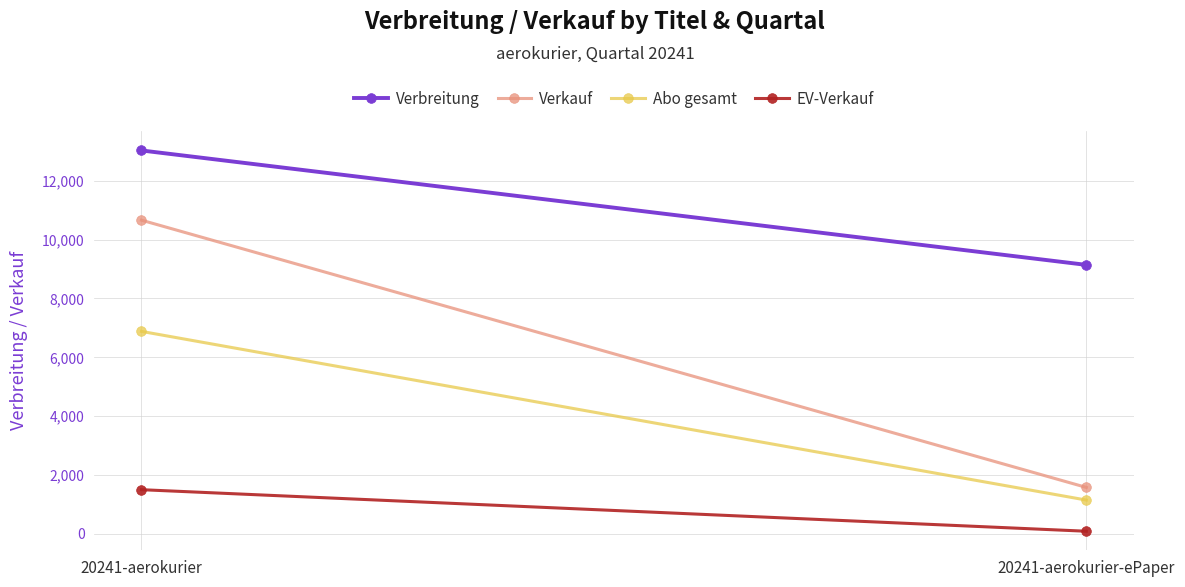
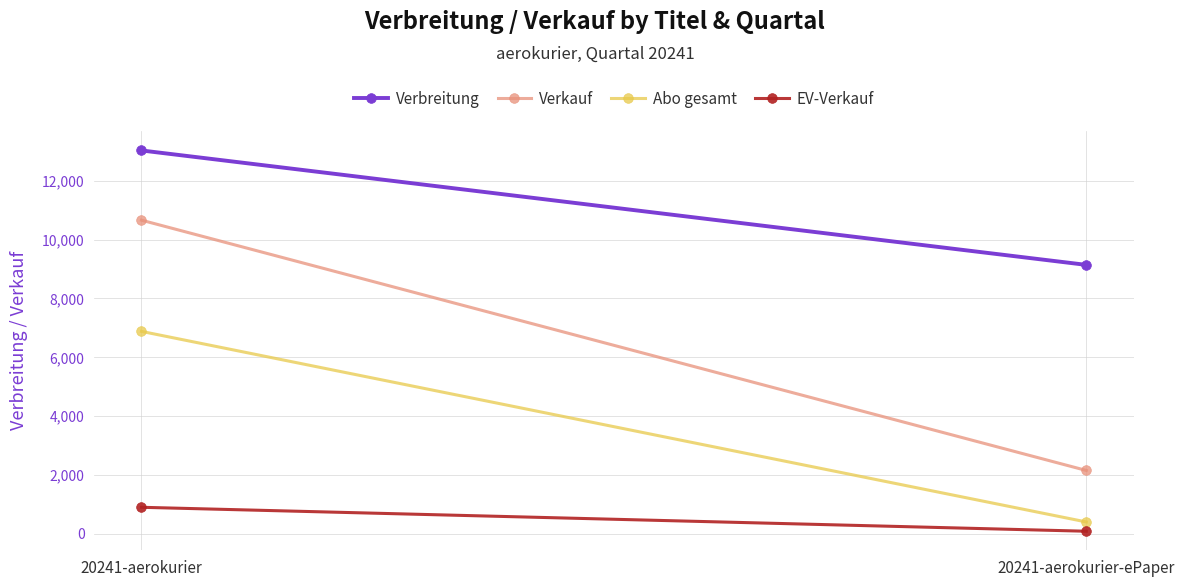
EV-Verkauf, 20241-aerokurier: 1,500 -> 900
Verkauf, 20241-aerokurier-ePaper: 1,600 -> 2,200
Abo gesamt, 20241-aerokurier-ePaper: 1,100 -> 400
